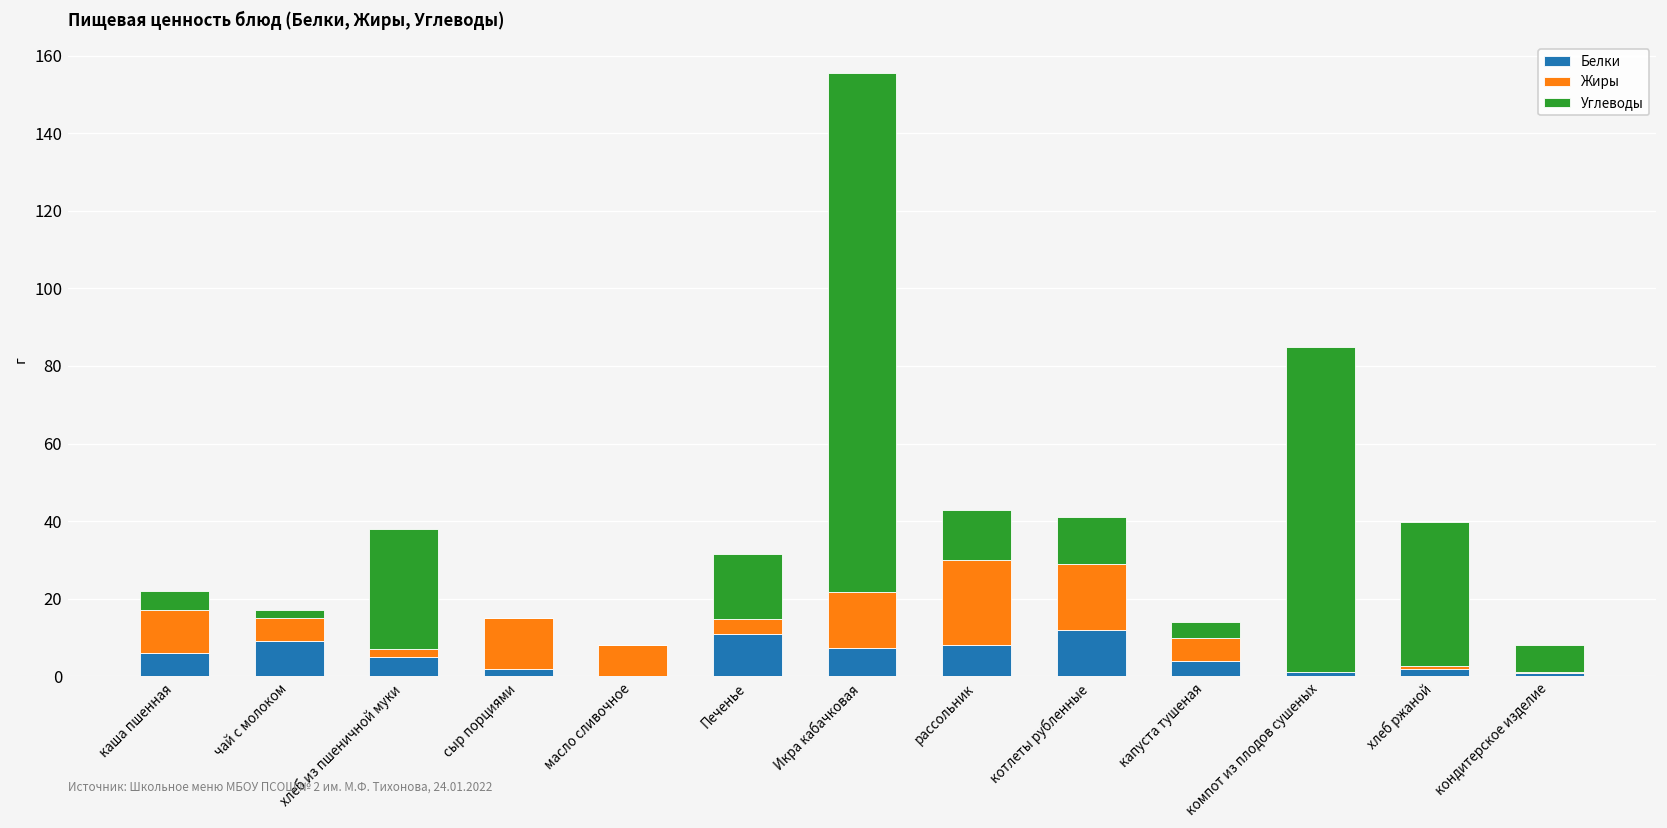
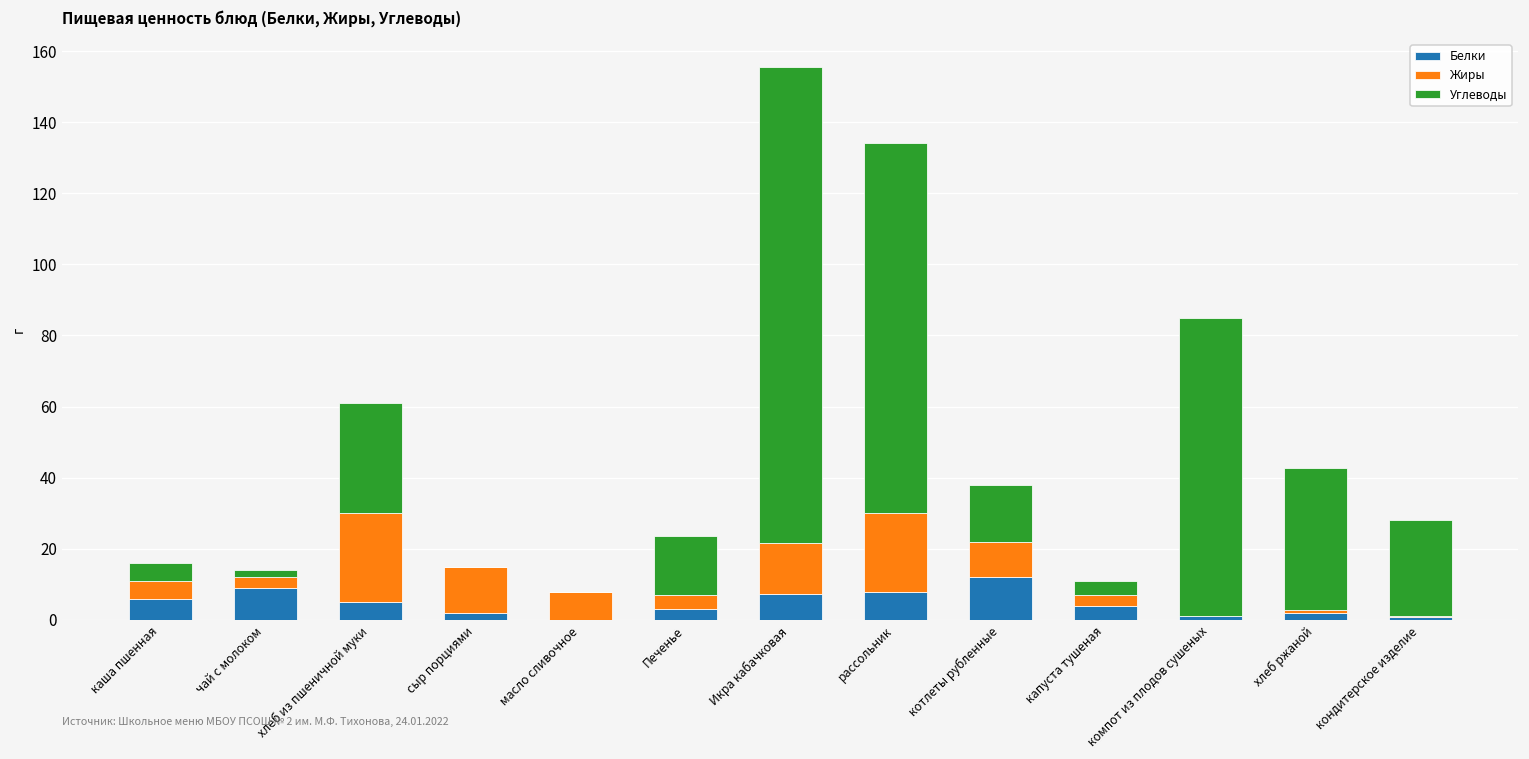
Жиры, каша пшенная: 11 -> 5
Жиры, чай с молоком: 6 -> 3
Жиры, хлеб из пшеничной муки: 2 -> 25
Белки, Печенье: 11 -> 3
Углеводы, рассольник: 13 -> 104
Жиры, котлеты рубленные: 17 -> 10
Углеводы, котлеты рубленные: 12 -> 16
Жиры, капуста тушеная: 6 -> 3
Углеводы, хлеб ржаной: 37 -> 40
Углеводы, кондитерское изделие: 7 -> 27
